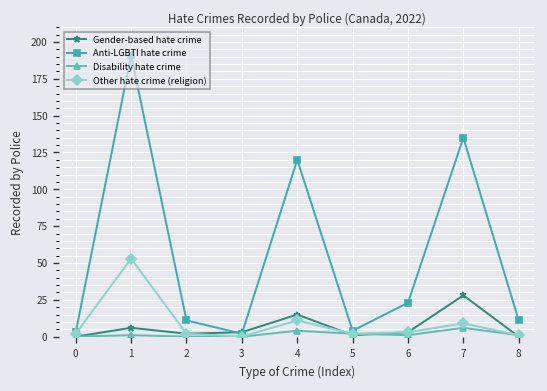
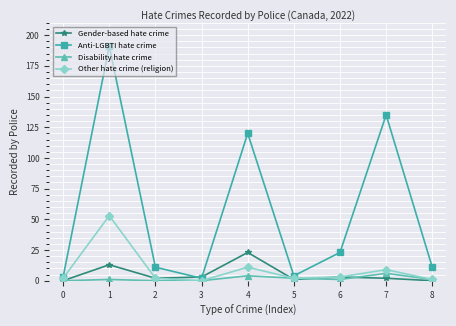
Gender-based hate crime, 1: 6 -> 13
Gender-based hate crime, 4: 15 -> 23
Gender-based hate crime, 7: 28 -> 2
